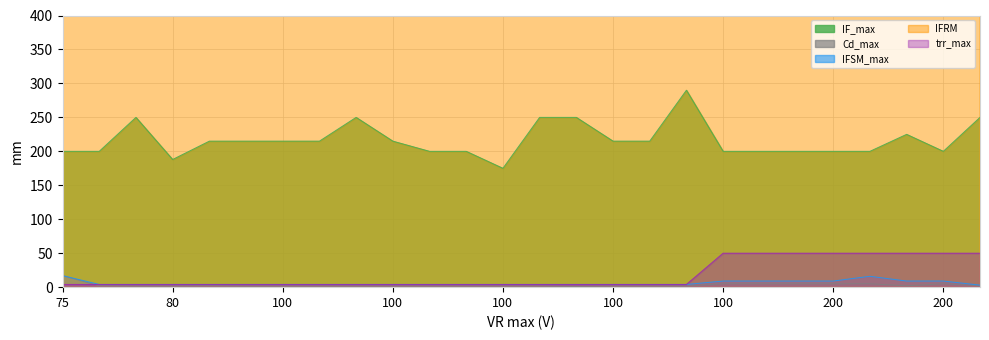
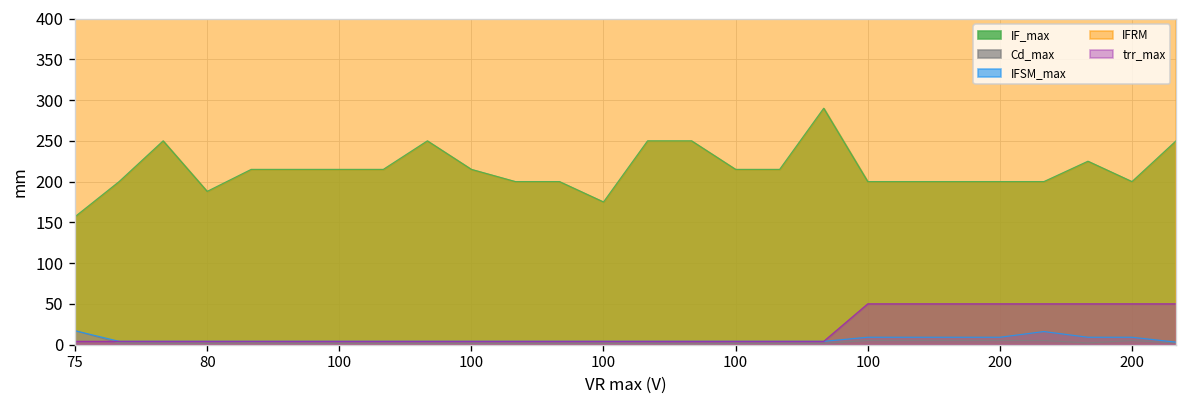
IF_max, 75: 200 -> 160
